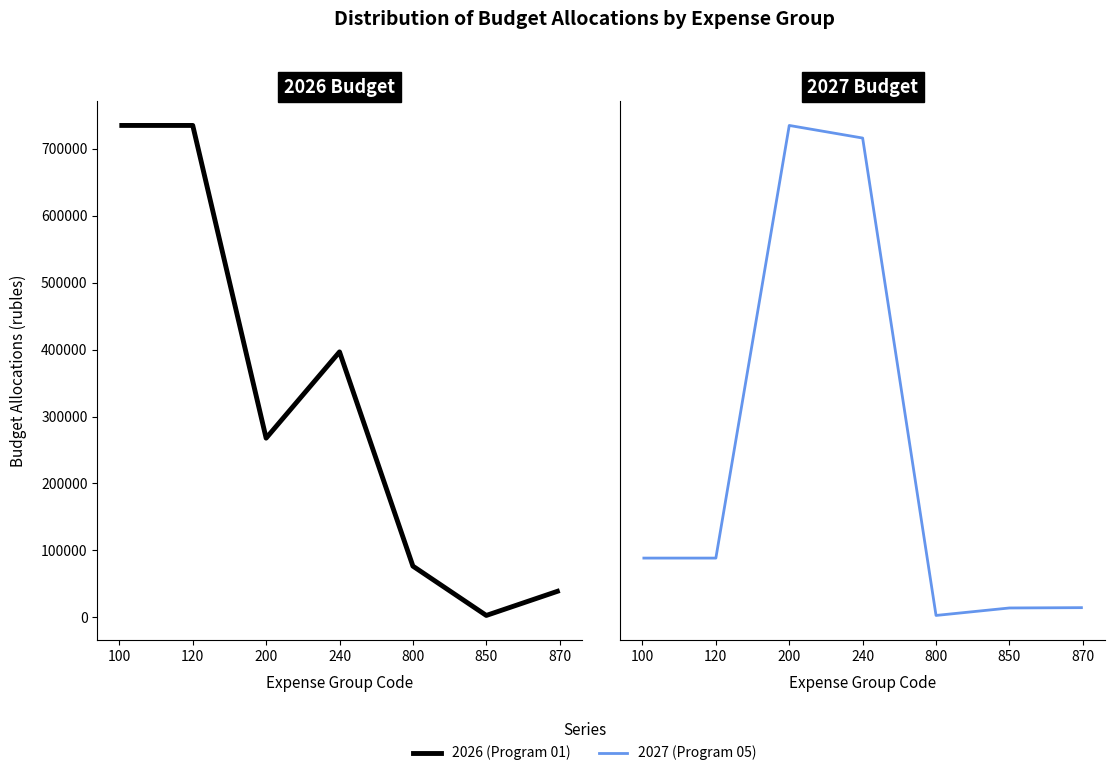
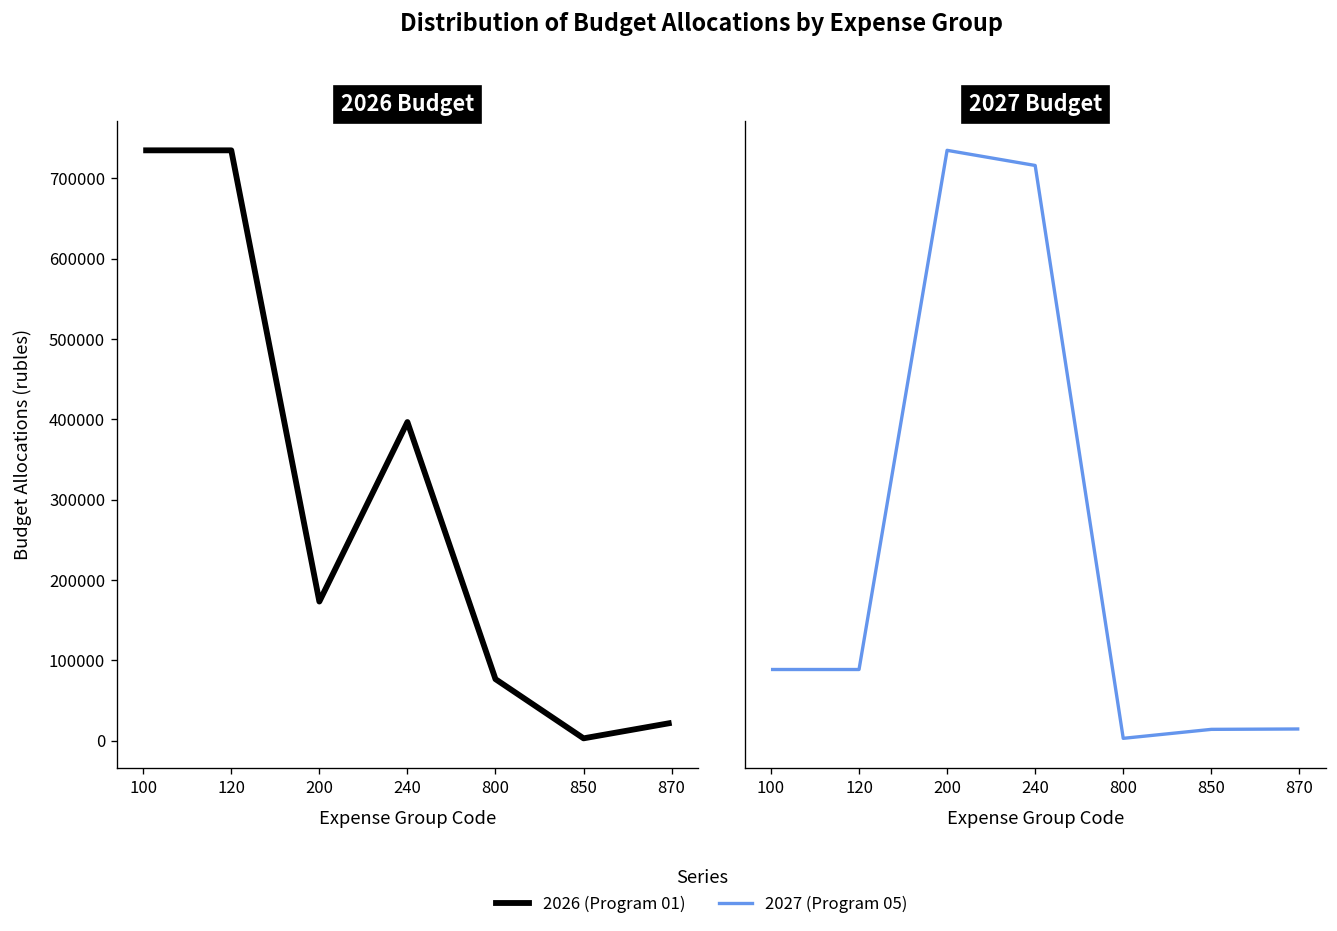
2026 Budget, 200: 270000 -> 170000
2026 Budget, 870: 40000 -> 20000
